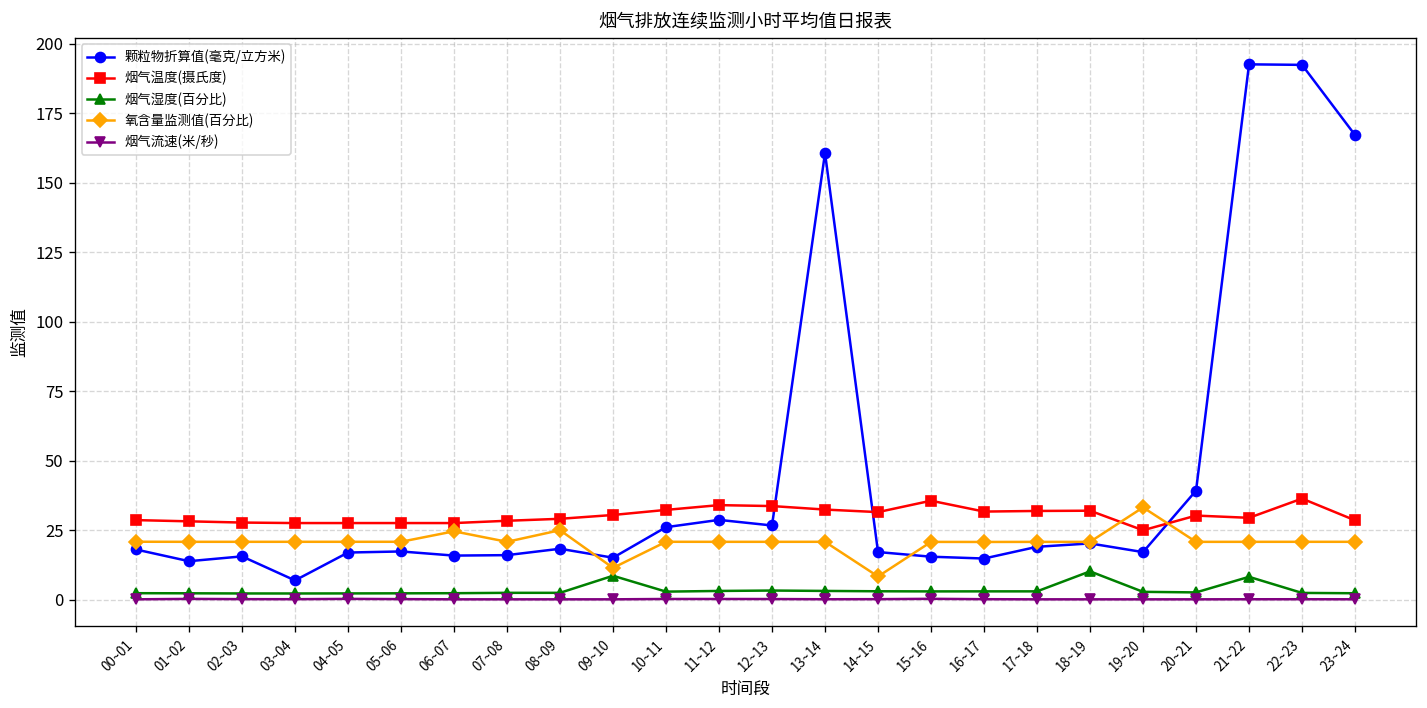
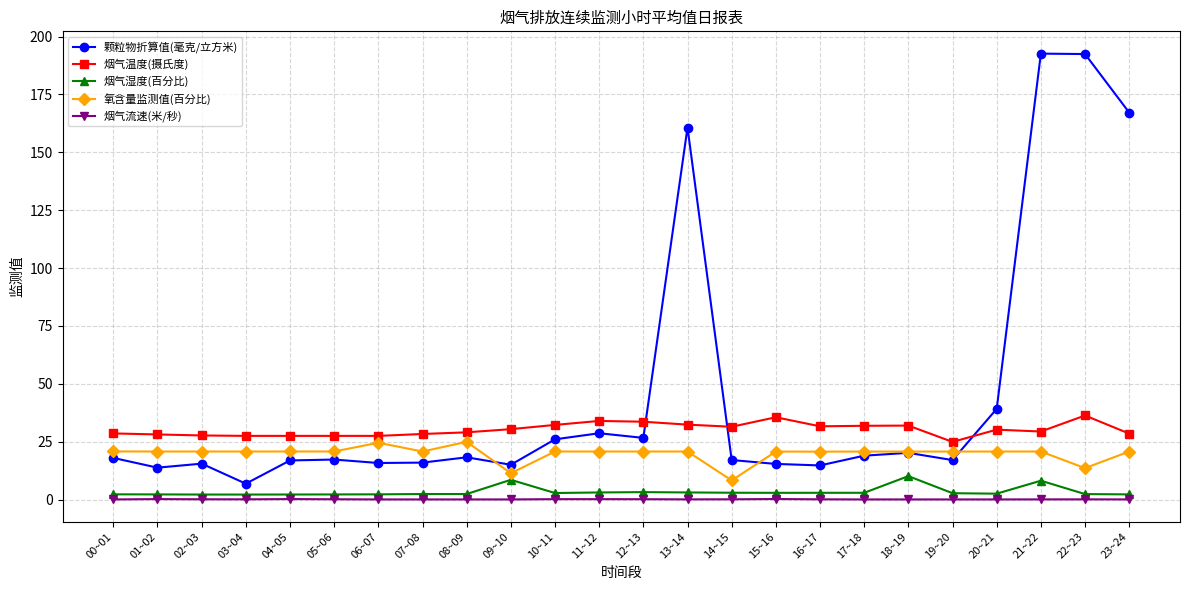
氧含量监测值(百分比), 19~20: 33 -> 21
氧含量监测值(百分比), 22~23: 21 -> 14
